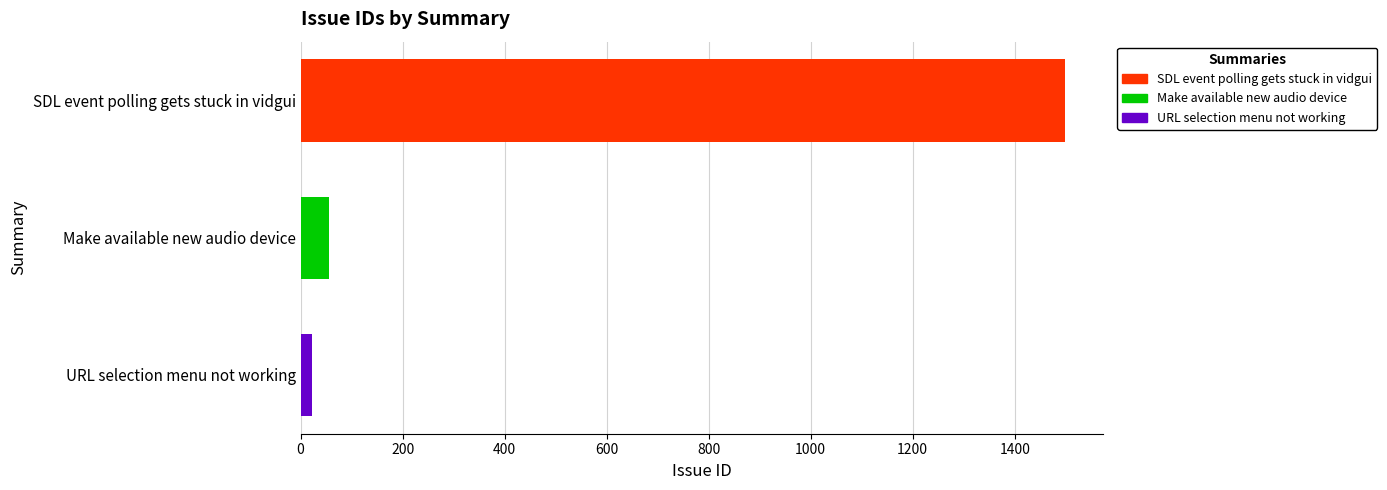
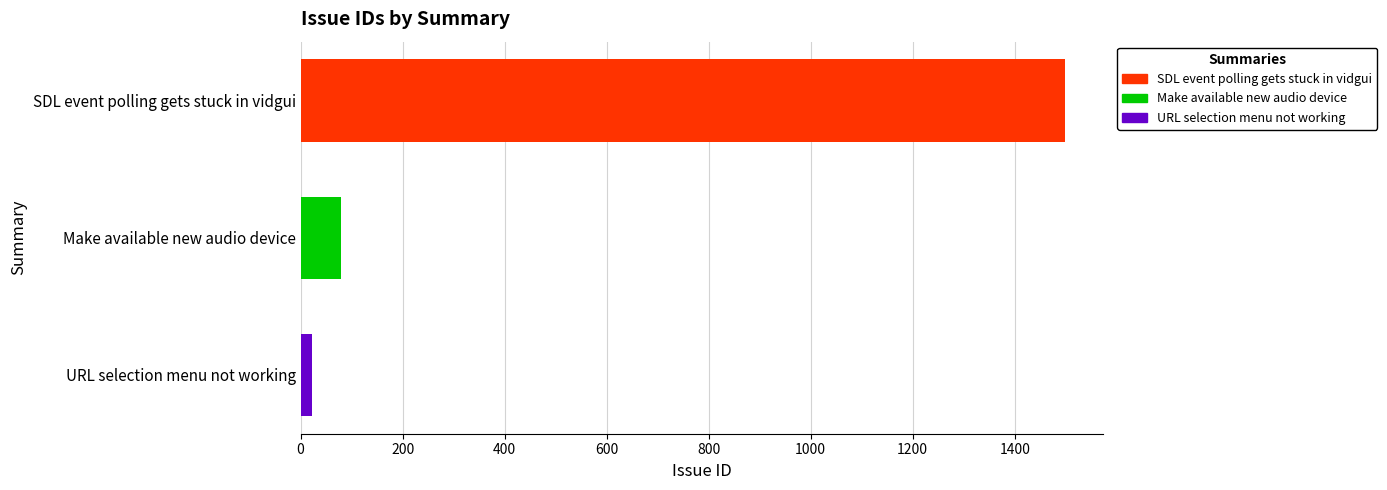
Make available new audio device: 60 -> 80
